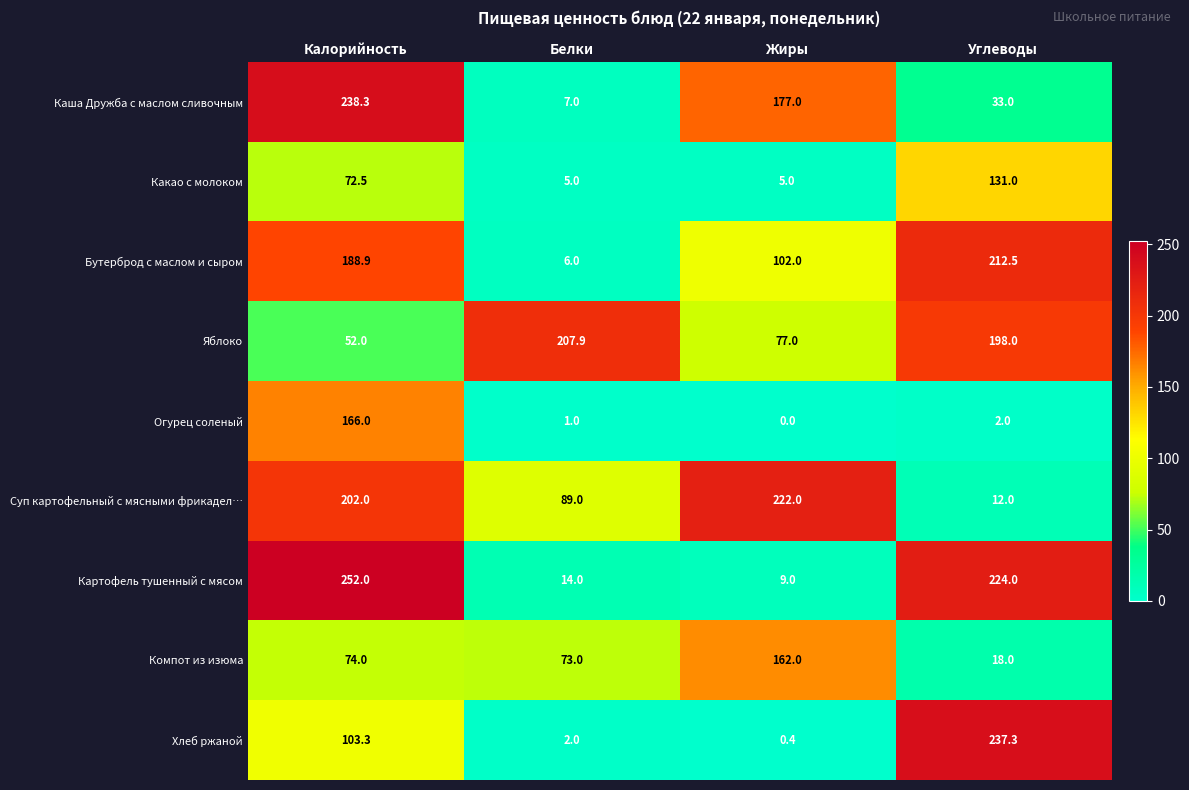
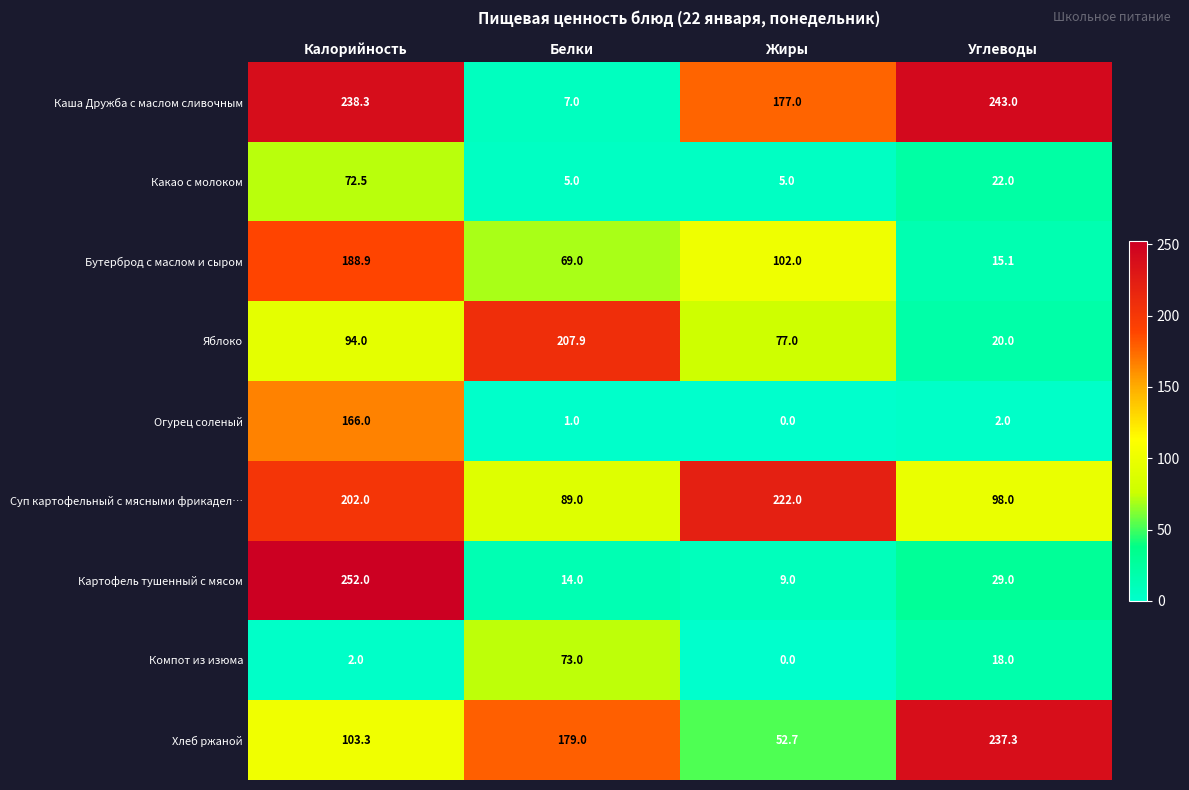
Каша Дружба с маслом сливочным, Углеводы: 33.0 -> 243.0
Какао с молоком, Углеводы: 131.0 -> 22.0
Бутерброд с маслом и сыром, Белки: 6.0 -> 69.0
Бутерброд с маслом и сыром, Углеводы: 212.5 -> 15.1
Яблоко, Калорийность: 52.0 -> 94.0
Яблоко, Углеводы: 198.0 -> 20.0
Суп картофельный с мясными фрикадел…, Углеводы: 12.0 -> 98.0
Картофель тушенный с мясом, Углеводы: 224.0 -> 29.0
Компот из изюма, Калорийность: 74.0 -> 2.0
Компот из изюма, Жиры: 162.0 -> 0.0
Хлеб ржаной, Белки: 2.0 -> 179.0
Хлеб ржаной, Жиры: 0.4 -> 52.7
